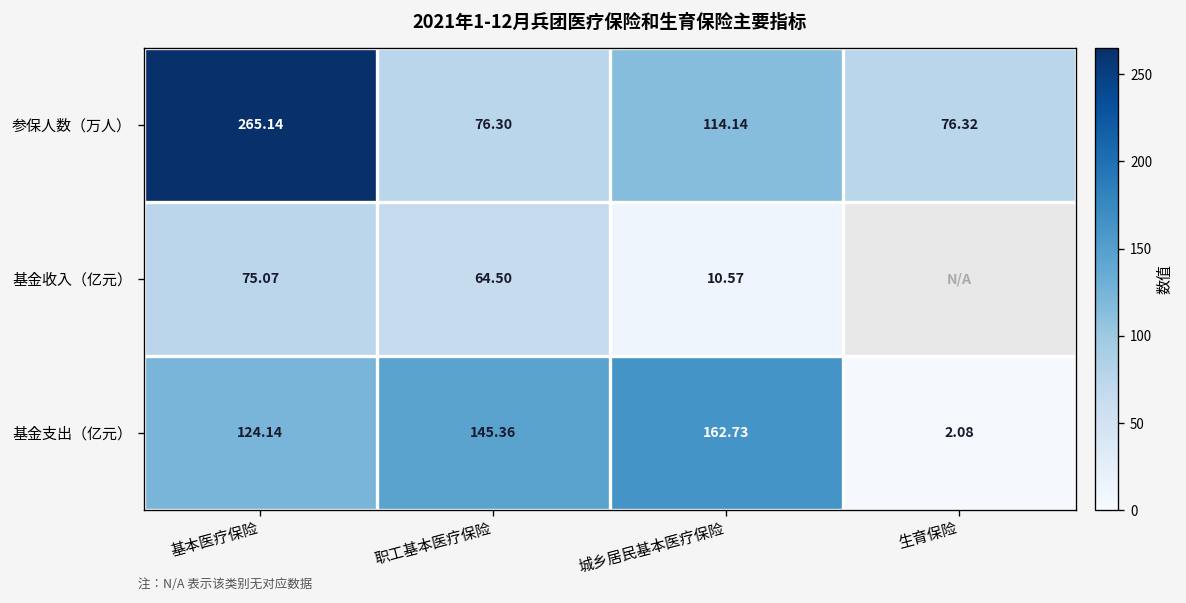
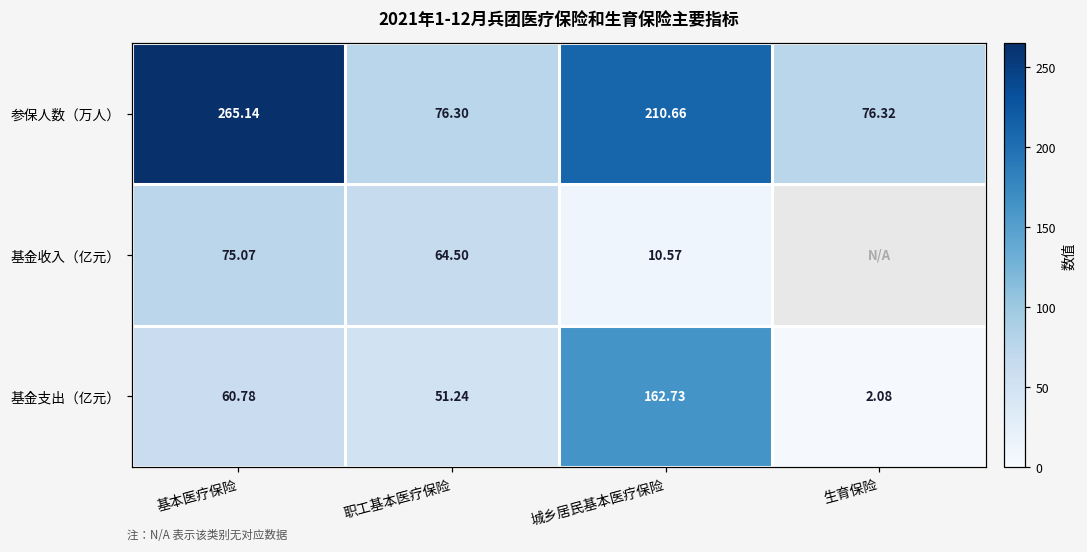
参保人数（万人）, 城乡居民基本医疗保险: 114.14 -> 210.66
基金支出（亿元）, 基本医疗保险: 124.14 -> 60.78
基金支出（亿元）, 职工基本医疗保险: 145.36 -> 51.24
